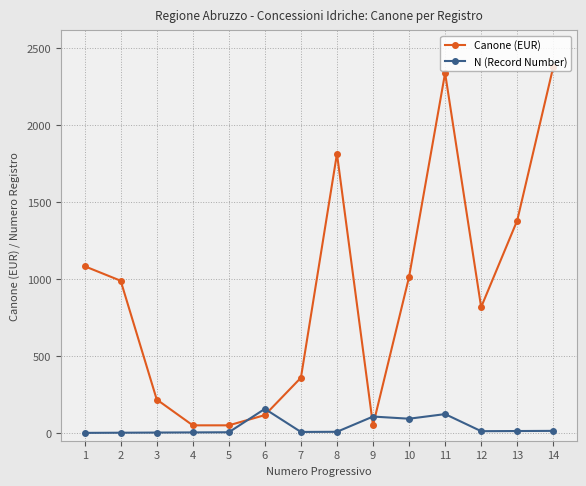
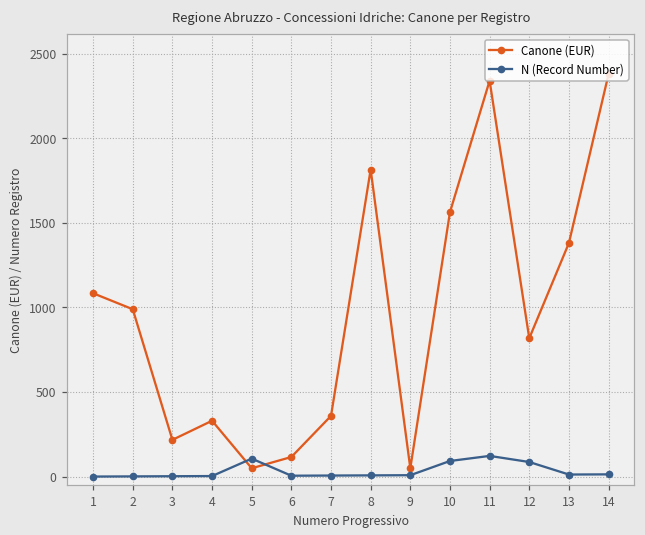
Canone (EUR), 4: 50 -> 330
N (Record Number), 5: 10 -> 110
N (Record Number), 6: 160 -> 10
N (Record Number), 9: 110 -> 10
Canone (EUR), 10: 1010 -> 1560
N (Record Number), 12: 10 -> 90
